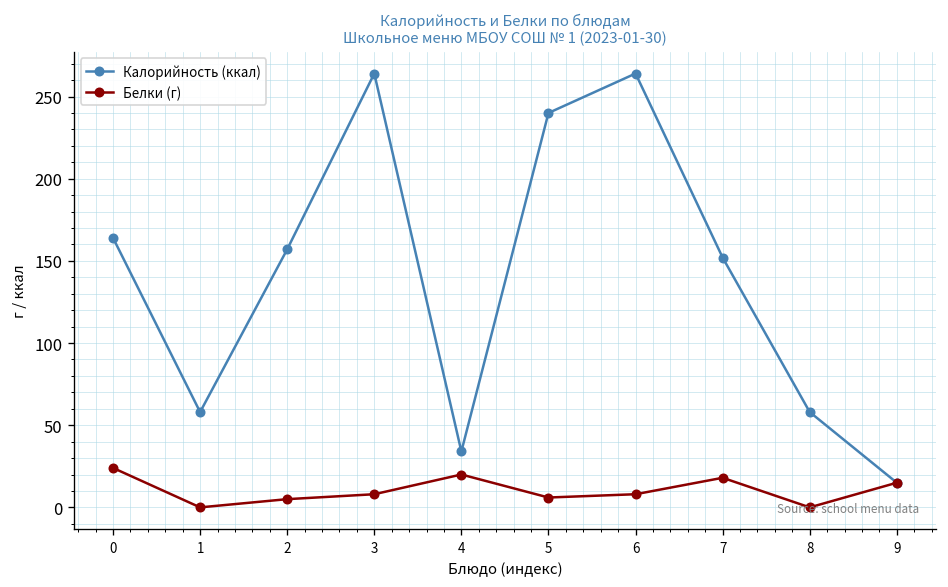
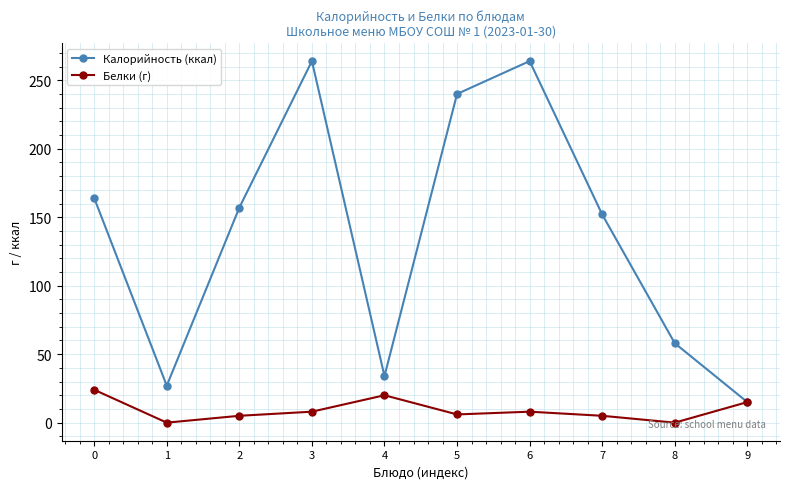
Калорийность (ккал), 1: 58 -> 27
Белки (г), 7: 18 -> 5
